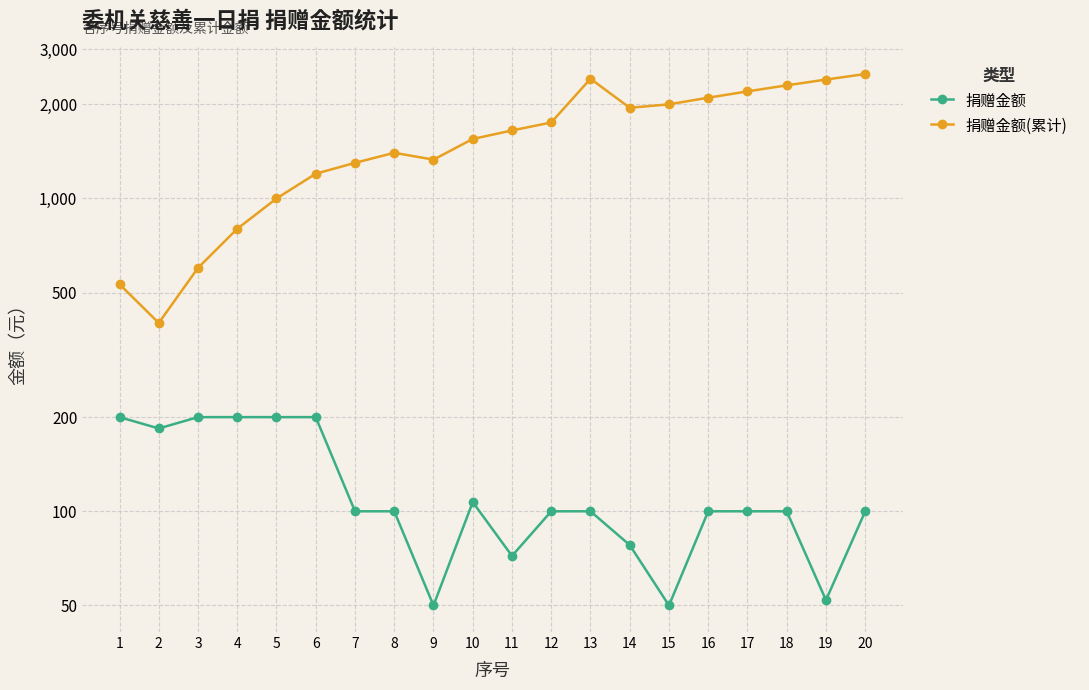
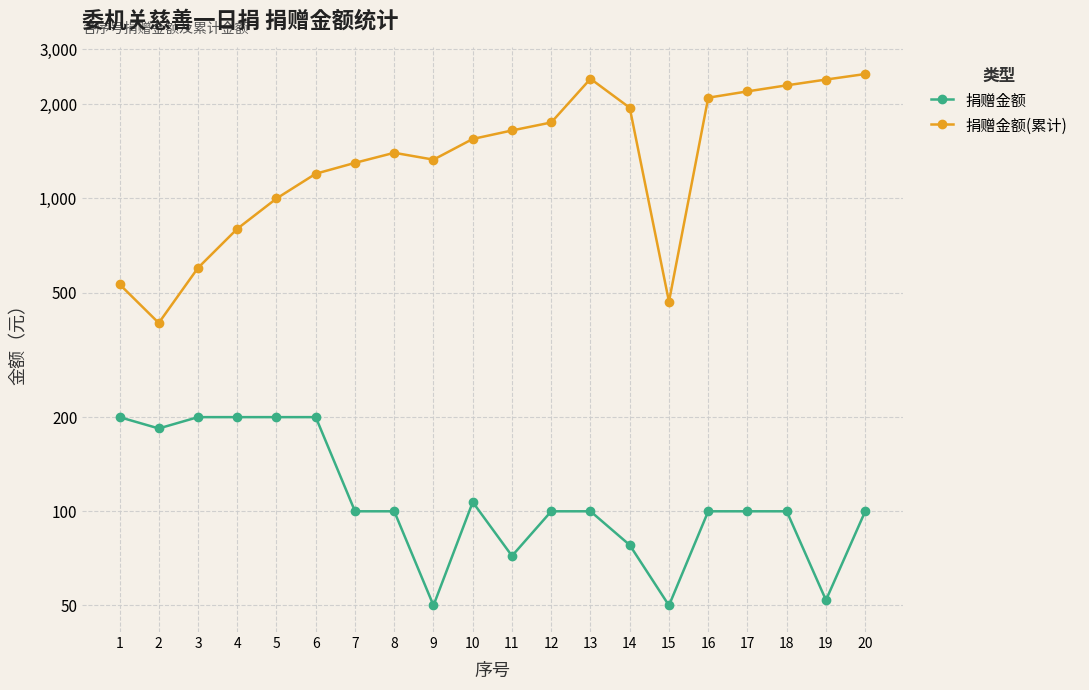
捐赠金额(累计), 15: 2,000 -> 470
